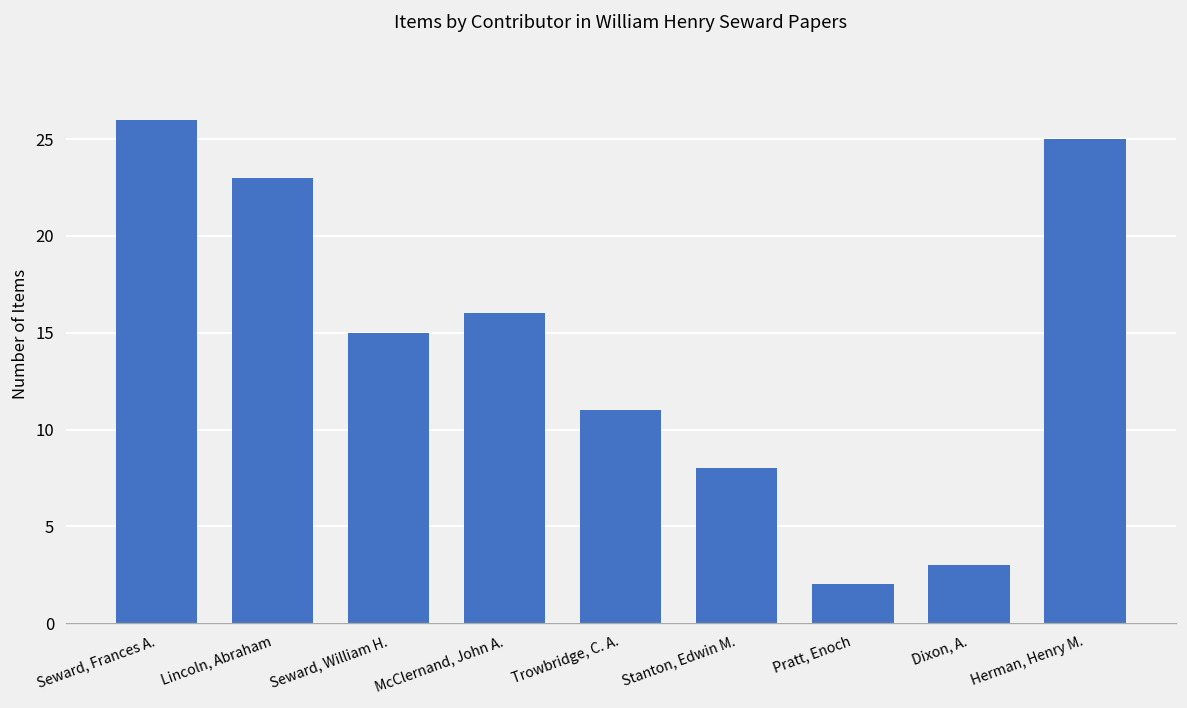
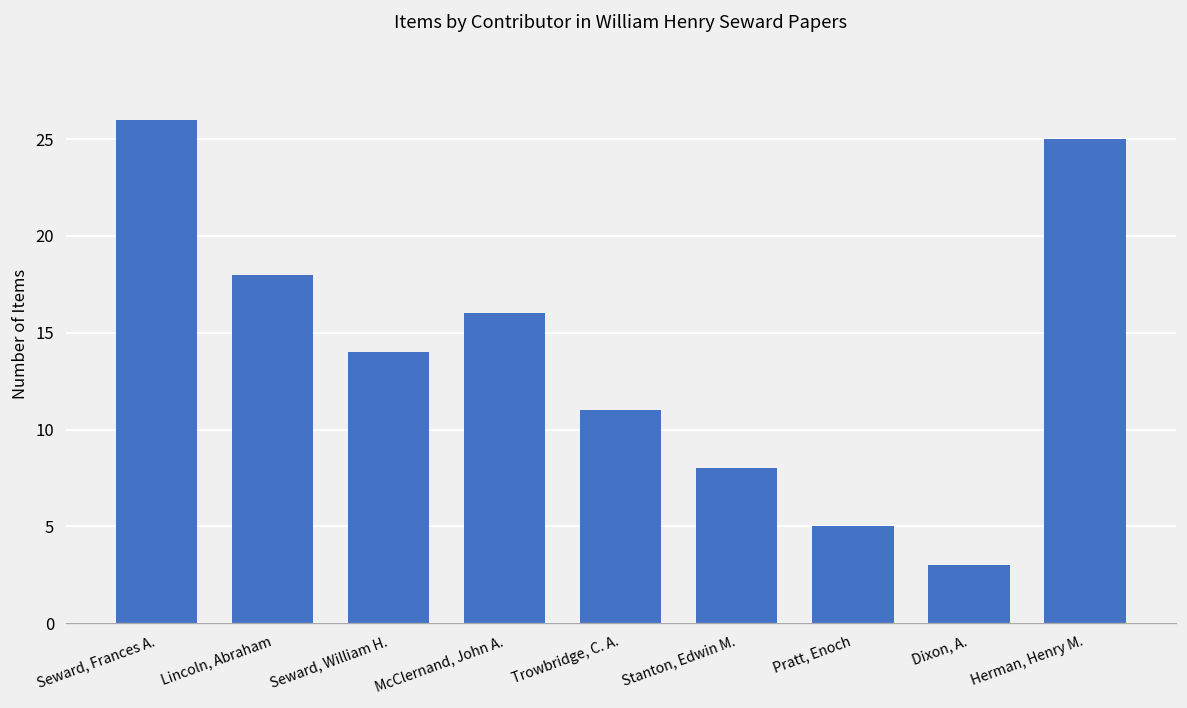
Lincoln, Abraham: 23 -> 18
Seward, William H.: 15 -> 14
Pratt, Enoch: 2 -> 5
